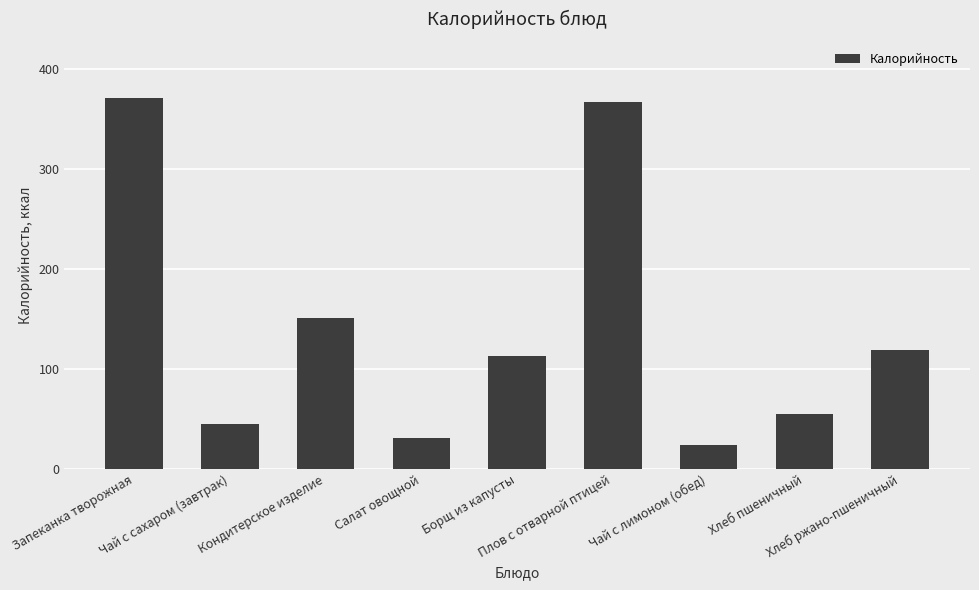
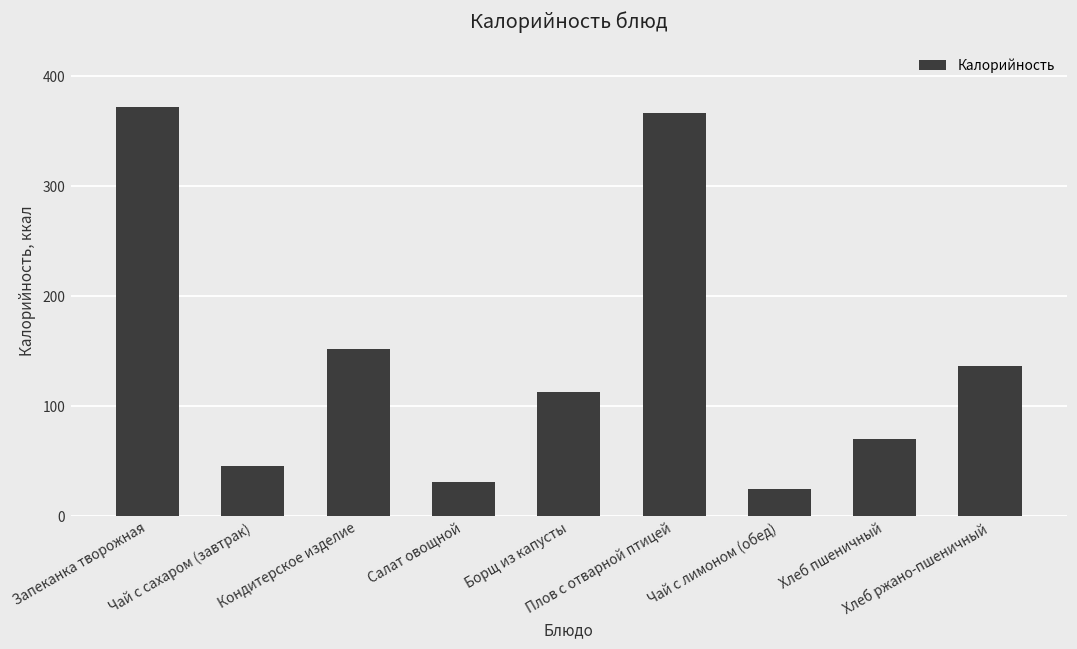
Хлеб пшеничный: 60 -> 70
Хлеб ржано-пшеничный: 120 -> 140
